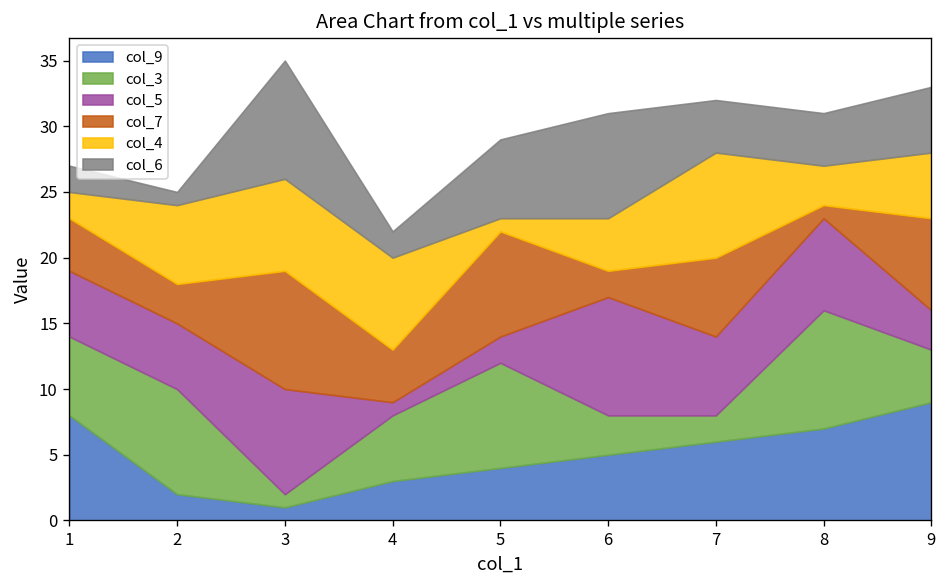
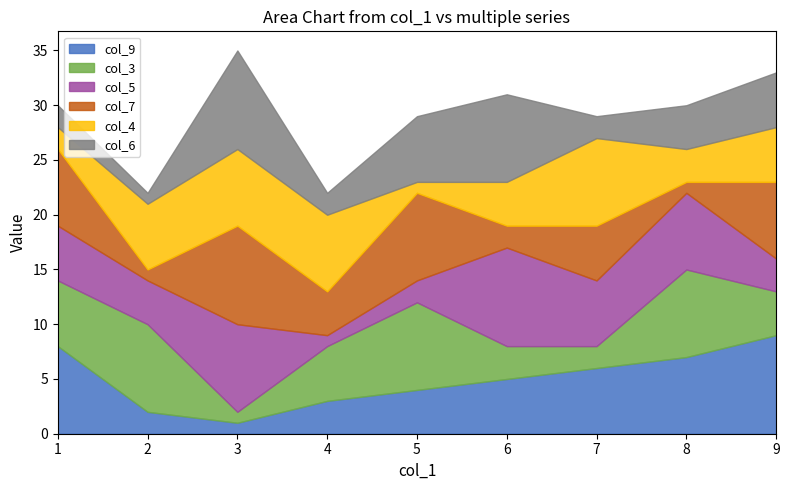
col_7, 1: 4 -> 7
col_5, 2: 5 -> 4
col_7, 2: 3 -> 1
col_7, 7: 6 -> 5
col_6, 7: 4 -> 2
col_3, 8: 9 -> 8
